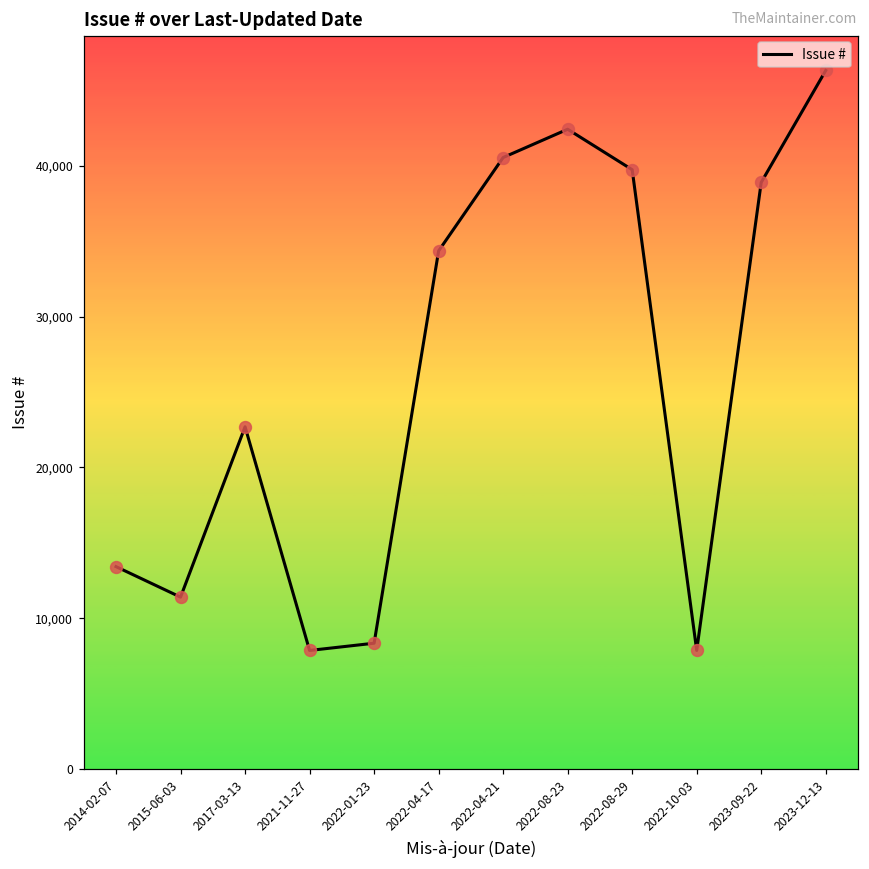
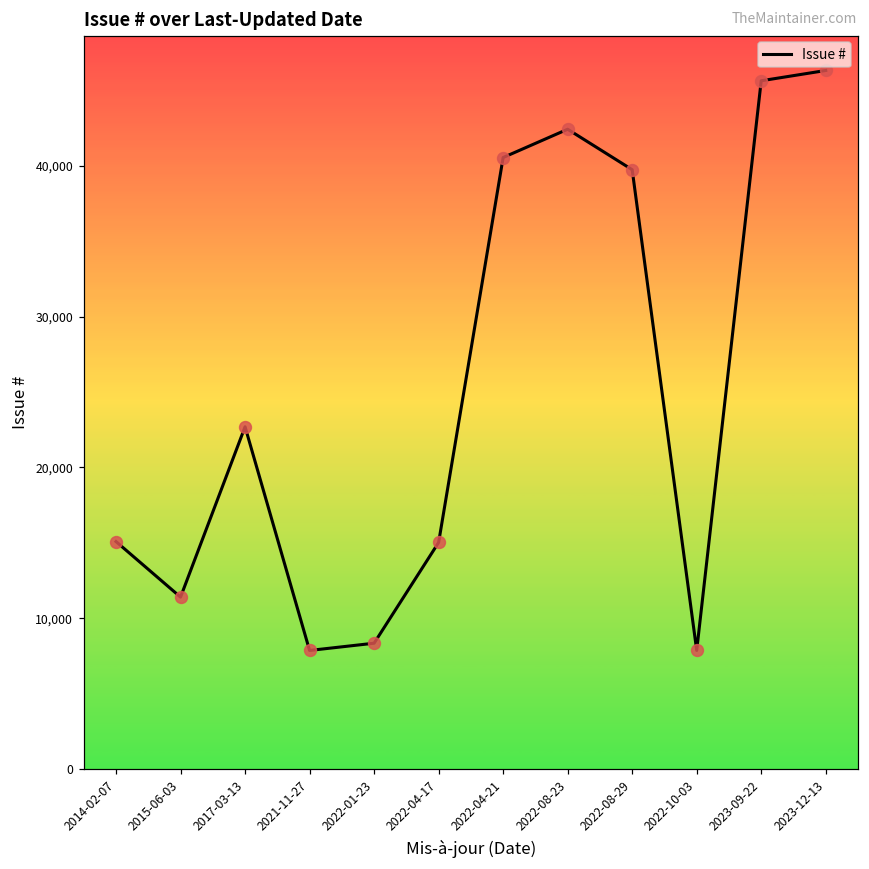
2014-02-07: 13,400 -> 15,100
2022-04-17: 34,400 -> 15,000
2023-09-22: 38,900 -> 45,700
